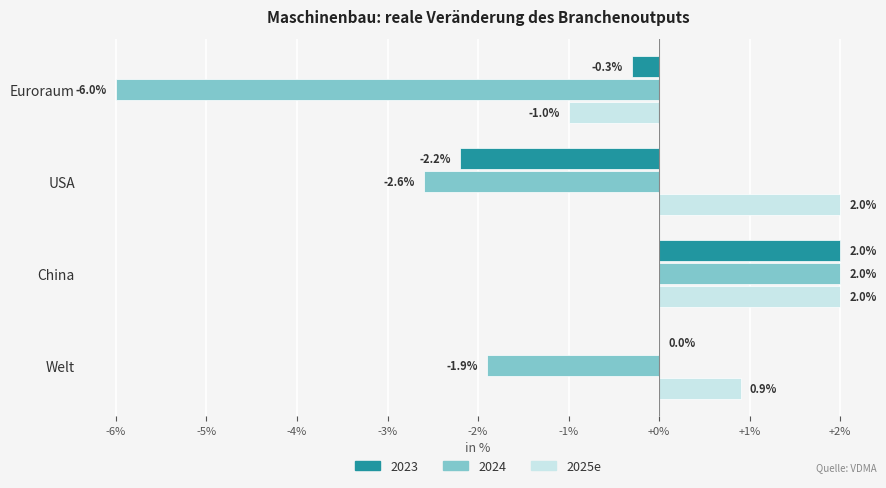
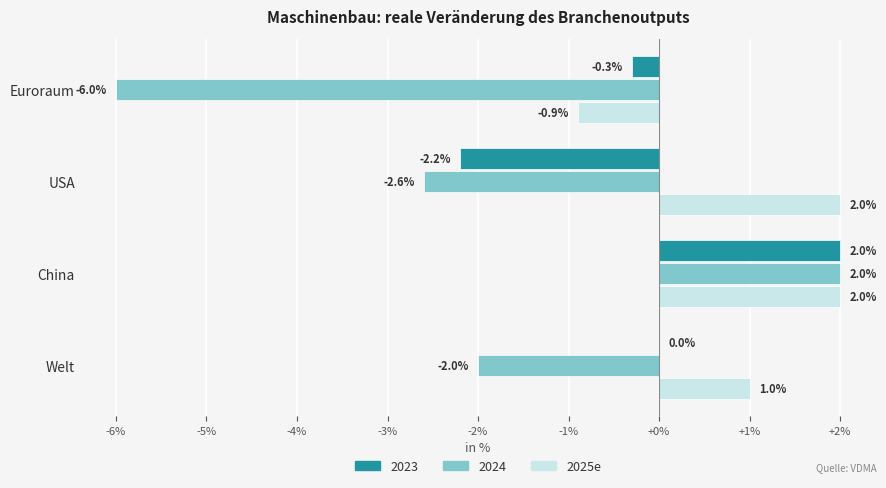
2025e, Euroraum: -1.0% -> -0.9%
2024, Welt: -1.9% -> -2.0%
2025e, Welt: 0.9% -> 1.0%
